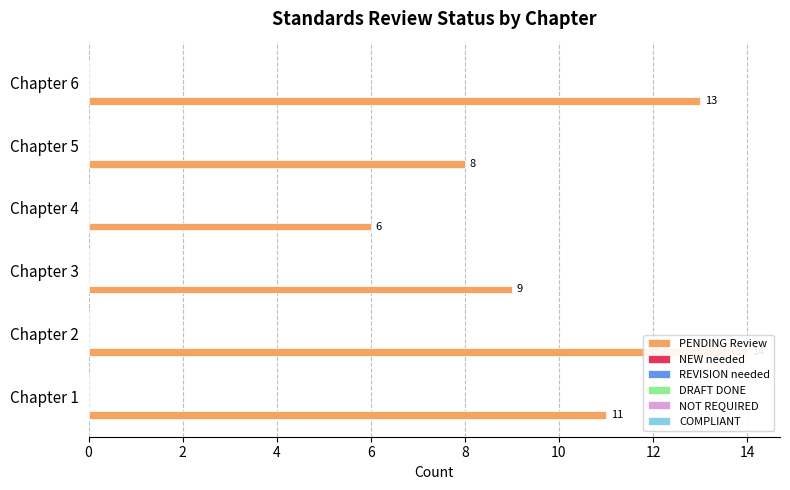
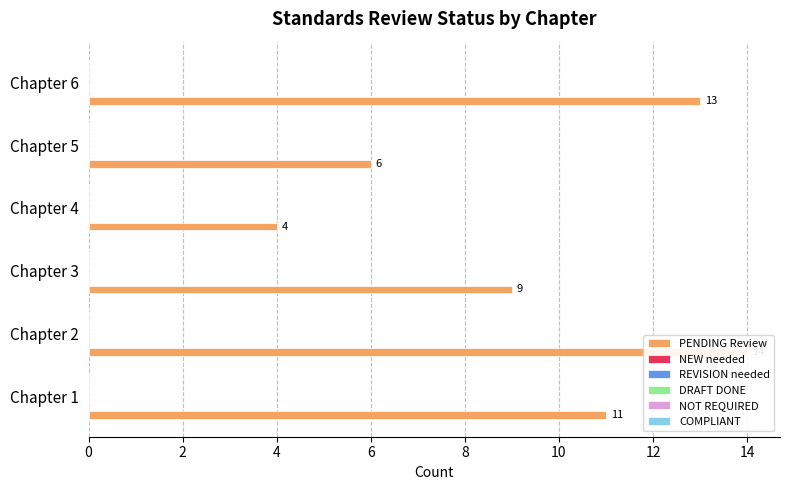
PENDING Review, Chapter 5: 8 -> 6
PENDING Review, Chapter 4: 6 -> 4
